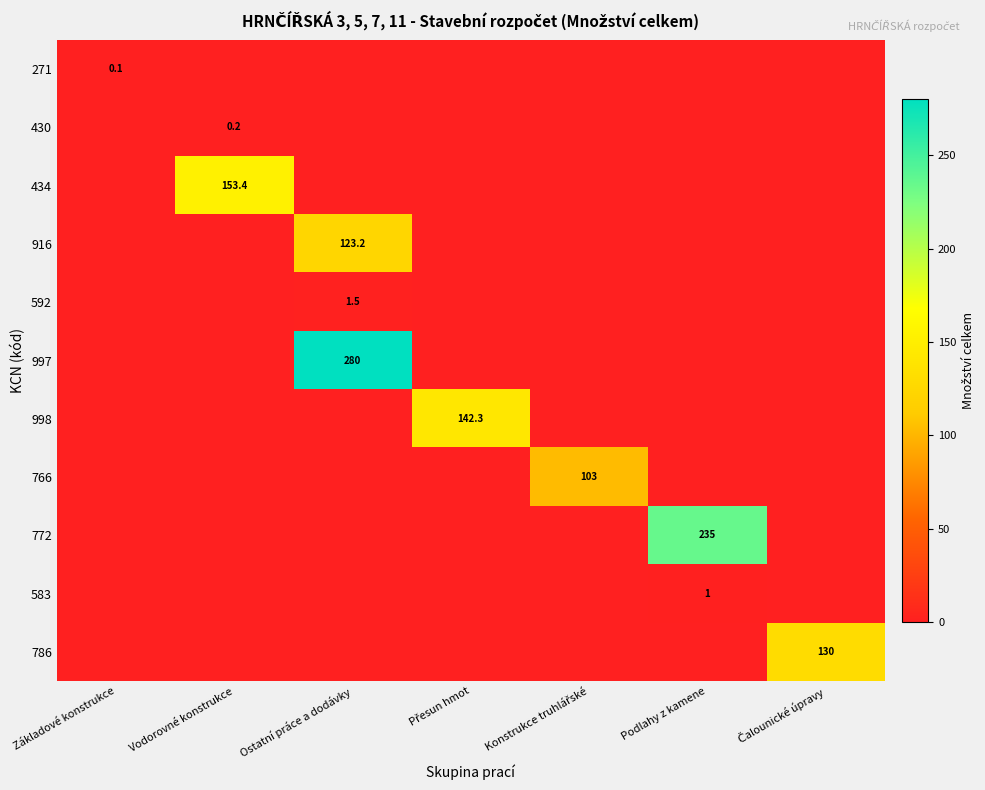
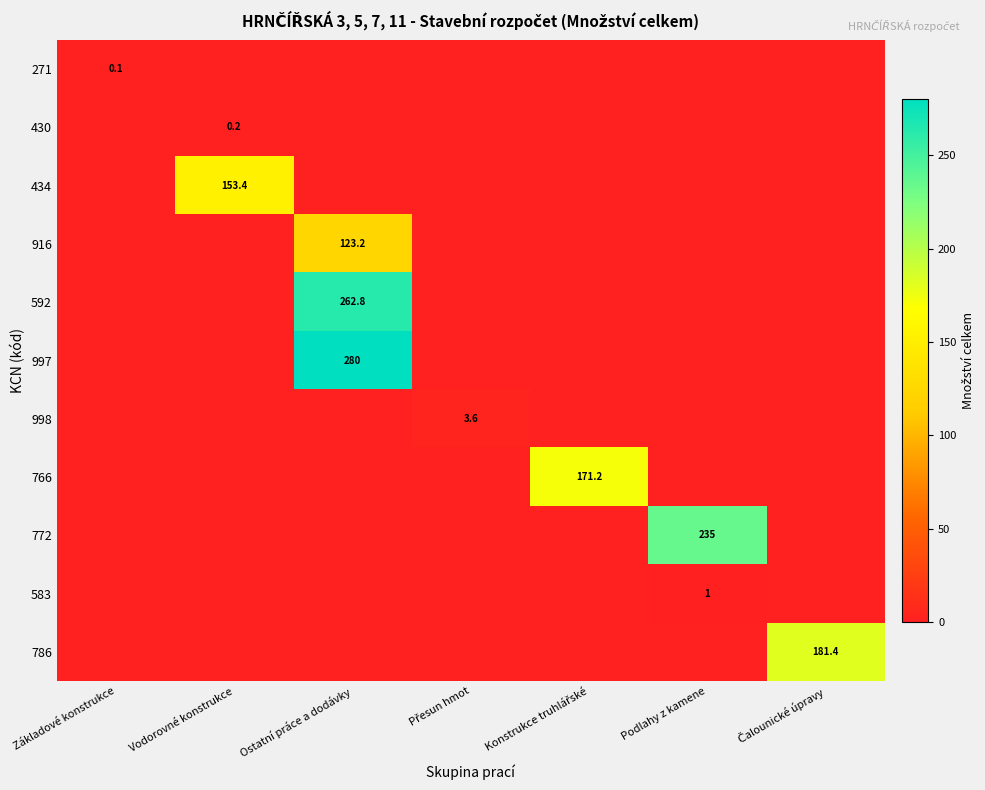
592, Ostatní práce a dodávky: 1.5 -> 262.8
998, Přesun hmot: 142.3 -> 3.6
766, Konstrukce truhlářské: 103 -> 171.2
786, Čalounické úpravy: 130 -> 181.4
